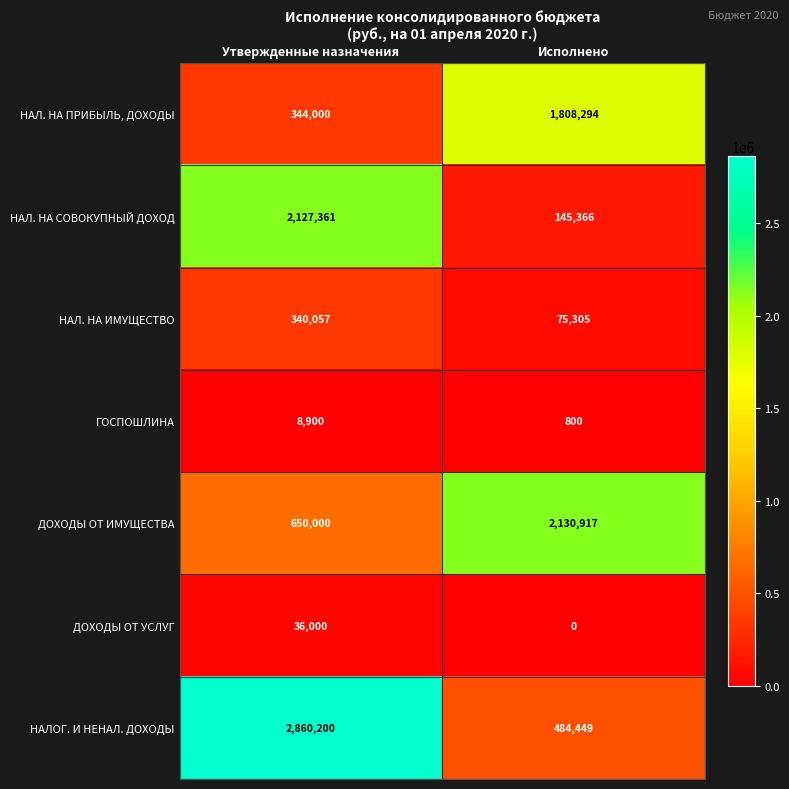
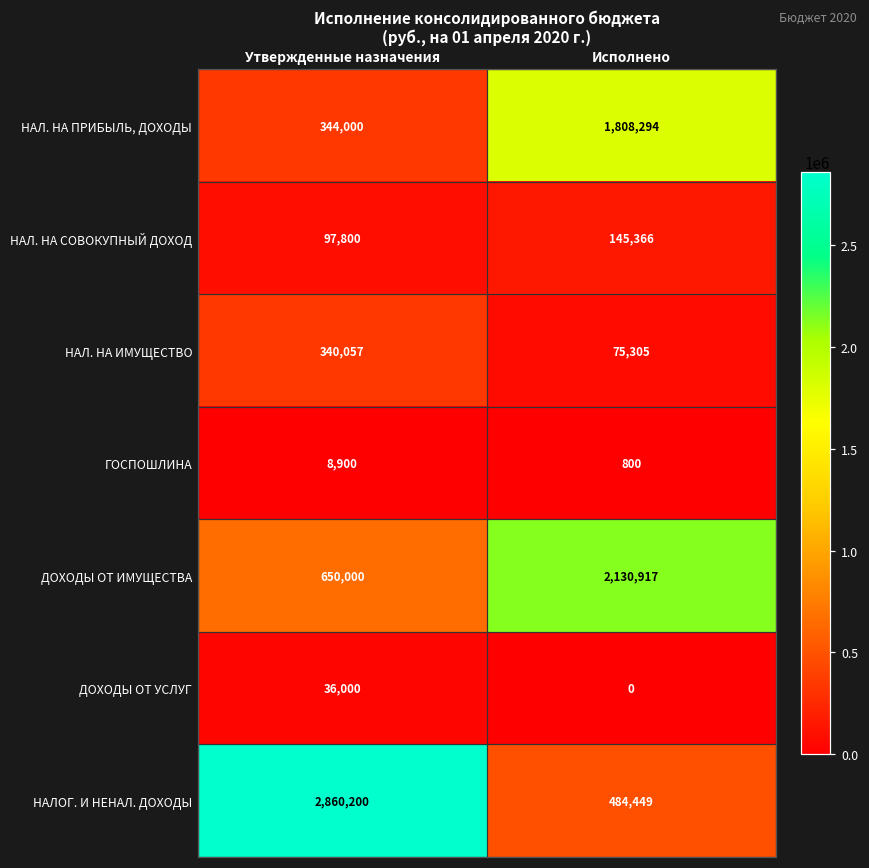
НАЛ. НА СОВОКУПНЫЙ ДОХОД, Утвержденные назначения: 2,127,361 -> 97,800
